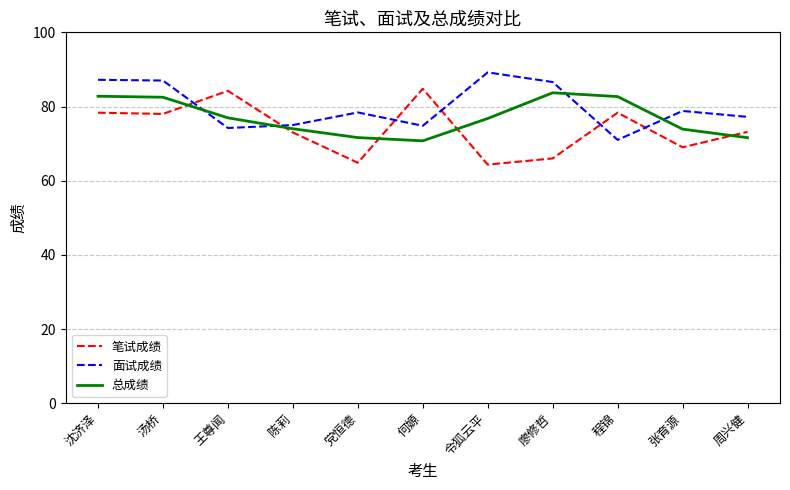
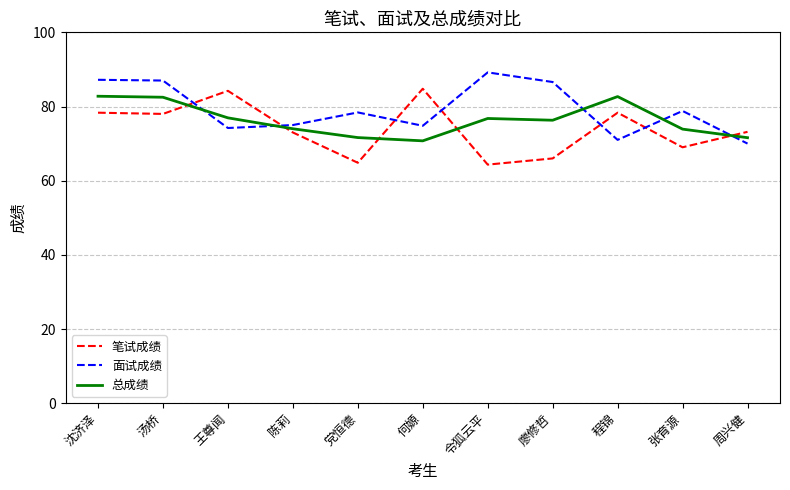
总成绩, 廖修哲: 84 -> 76
面试成绩, 周兴健: 77 -> 70
